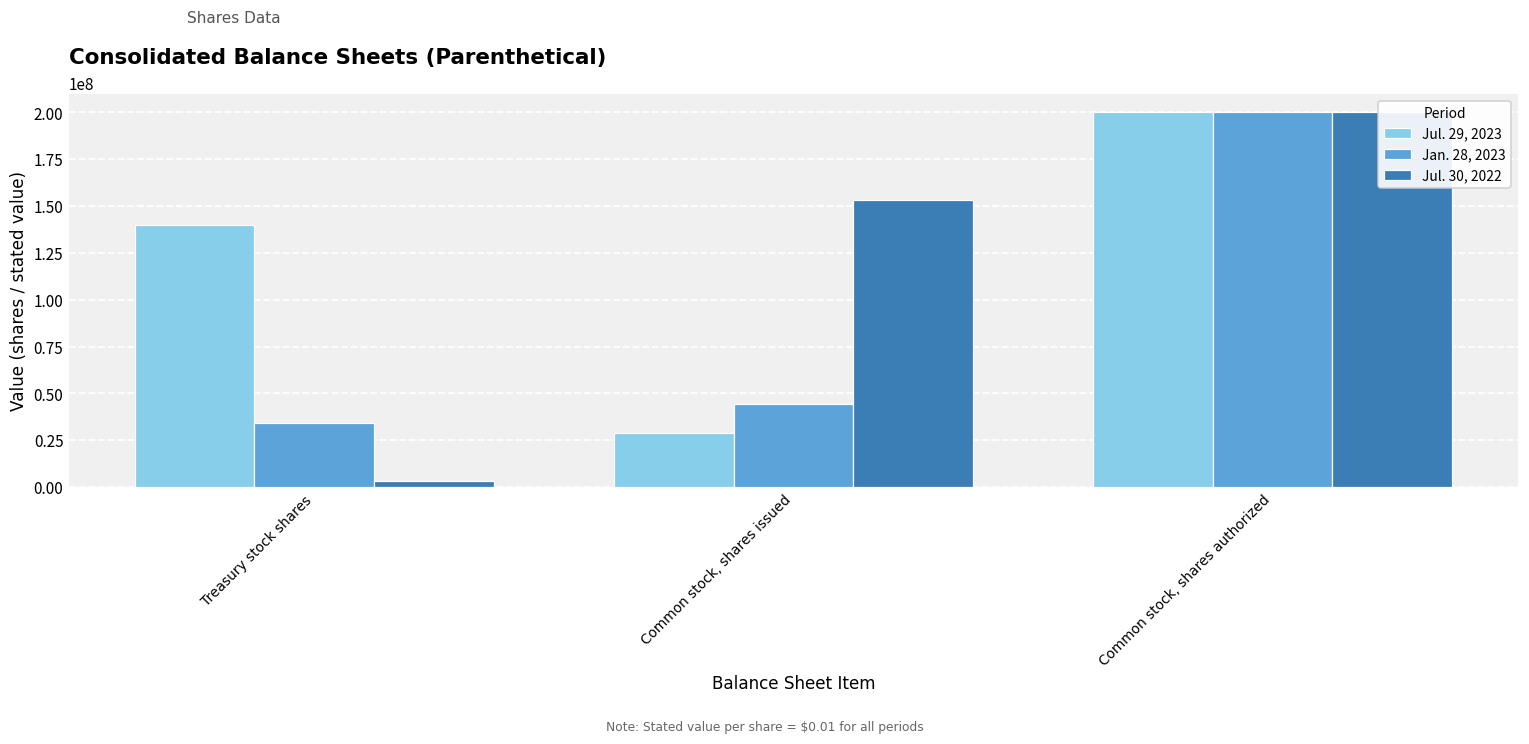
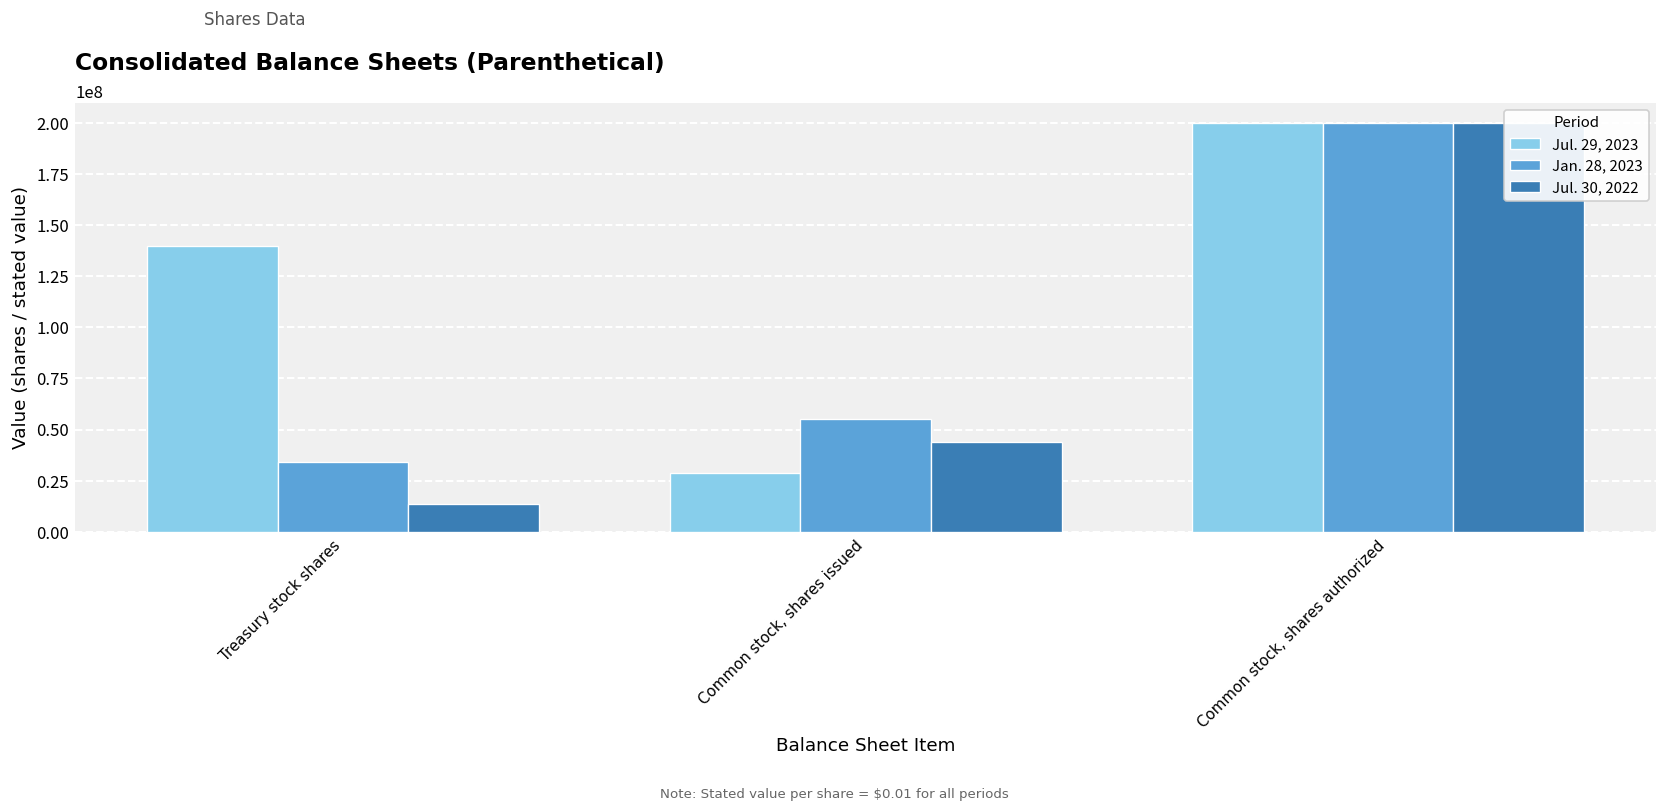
Jul. 30, 2022, Treasury stock shares: 3000000 -> 14000000
Jan. 28, 2023, Common stock, shares issued: 44000000 -> 55000000
Jul. 30, 2022, Common stock, shares issued: 153000000 -> 44000000
